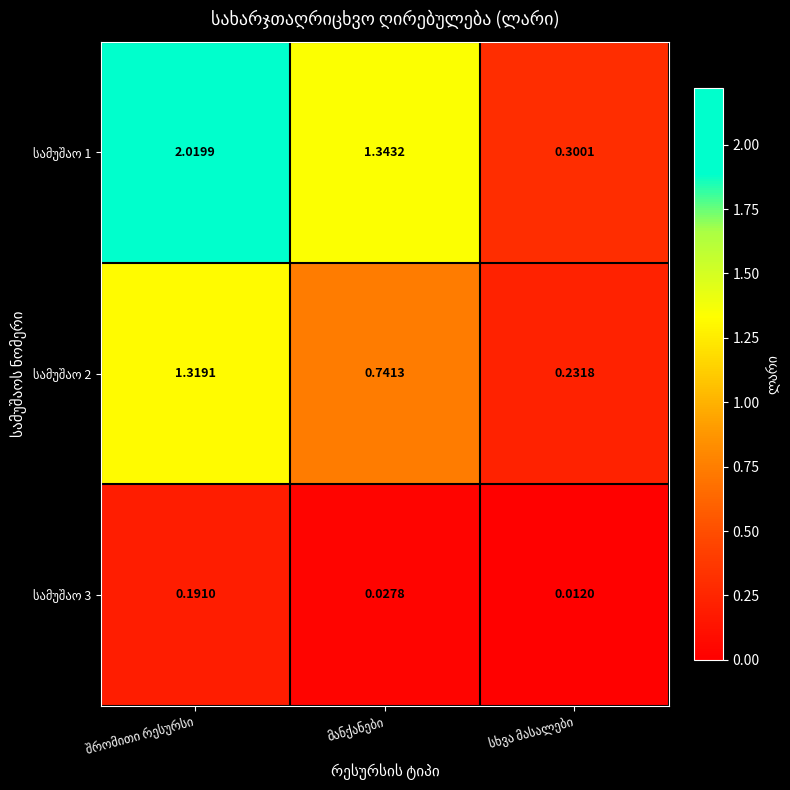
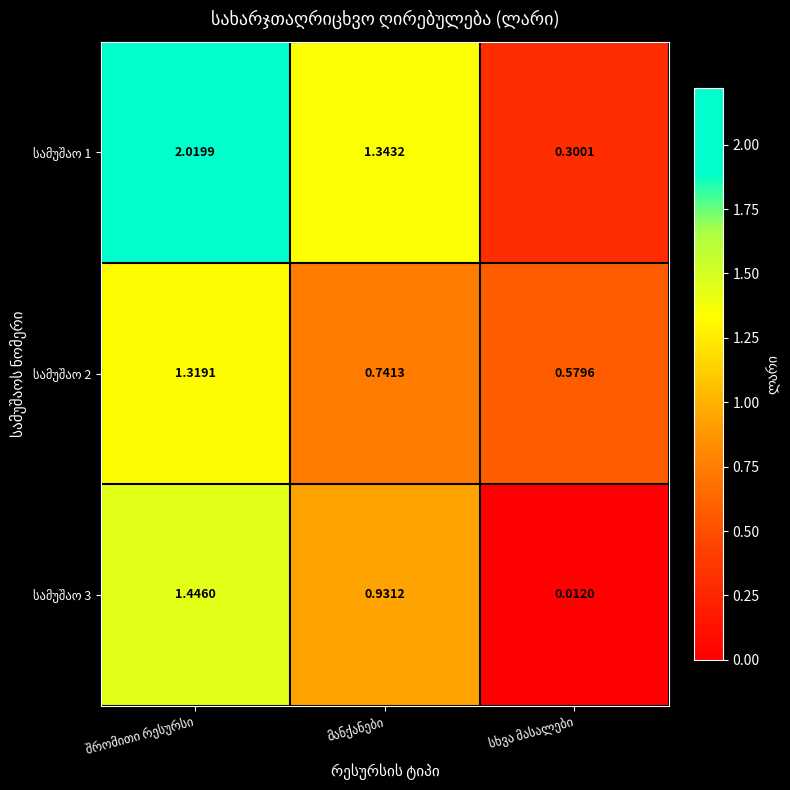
სამუშაო 2, სხვა მასალები: 0.2318 -> 0.5796
სამუშაო 3, შრომითი რესურსი: 0.1910 -> 1.4460
სამუშაო 3, მანქანები: 0.0278 -> 0.9312
